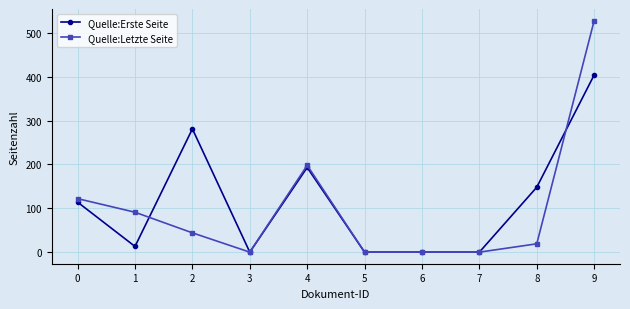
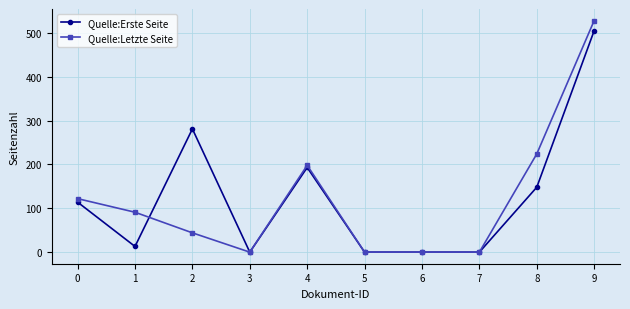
Quelle:Letzte Seite, 8: 20 -> 220
Quelle:Erste Seite, 9: 400 -> 510
